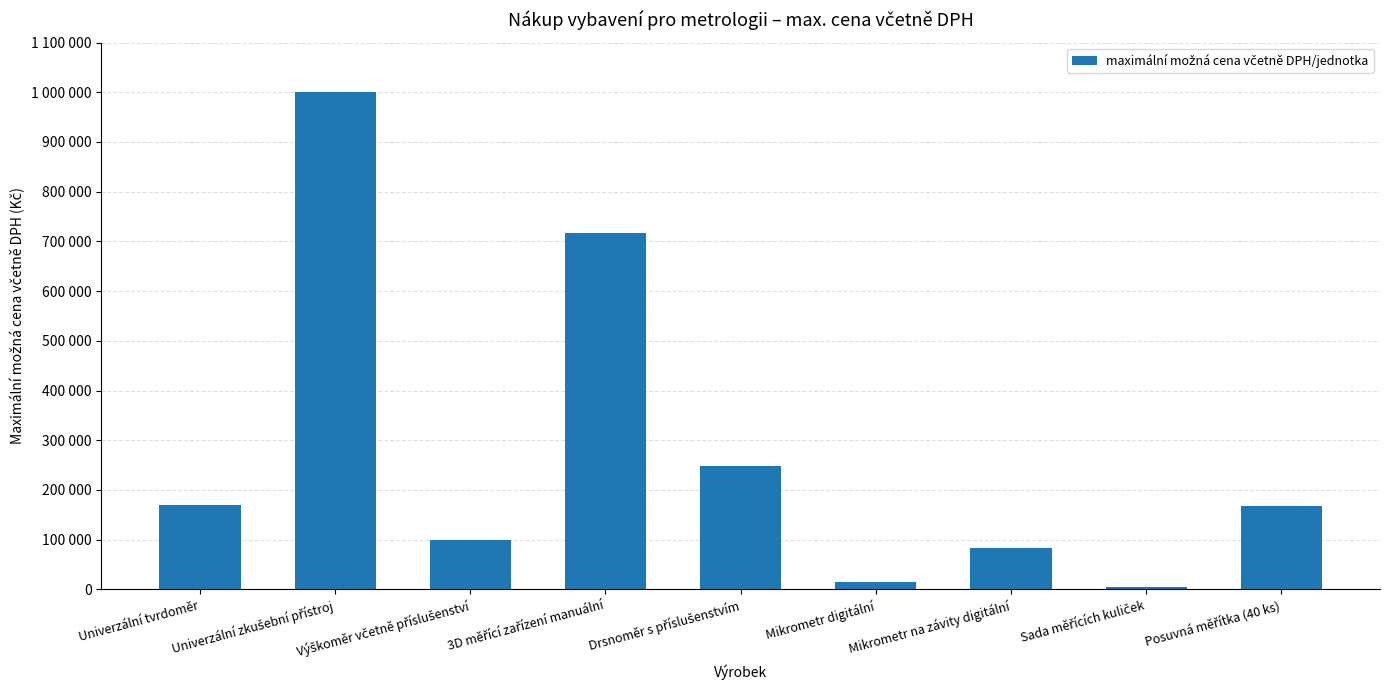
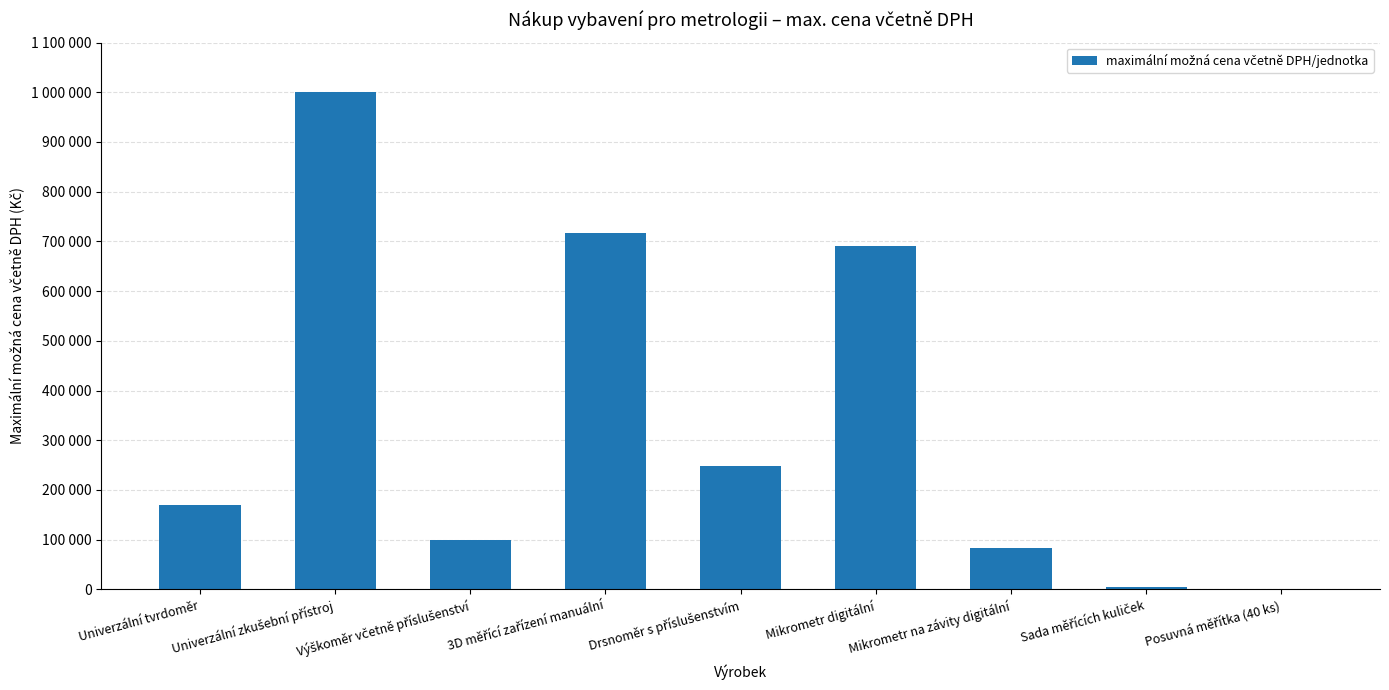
Mikrometr digitální: 20000 -> 690000
Posuvná měřítka (40 ks): 170000 -> 0
